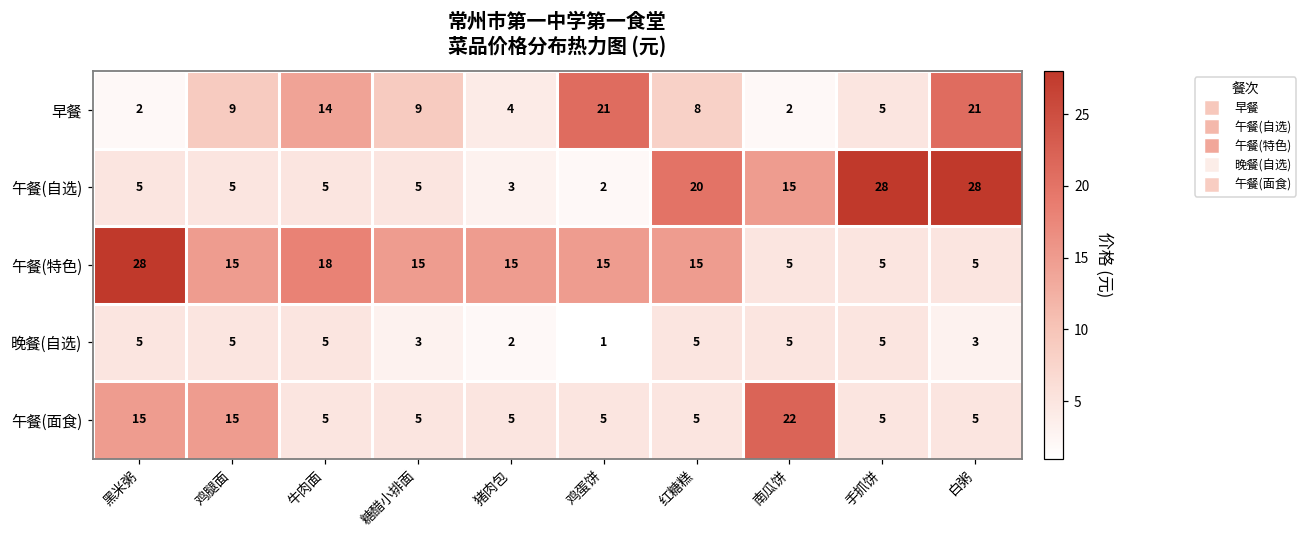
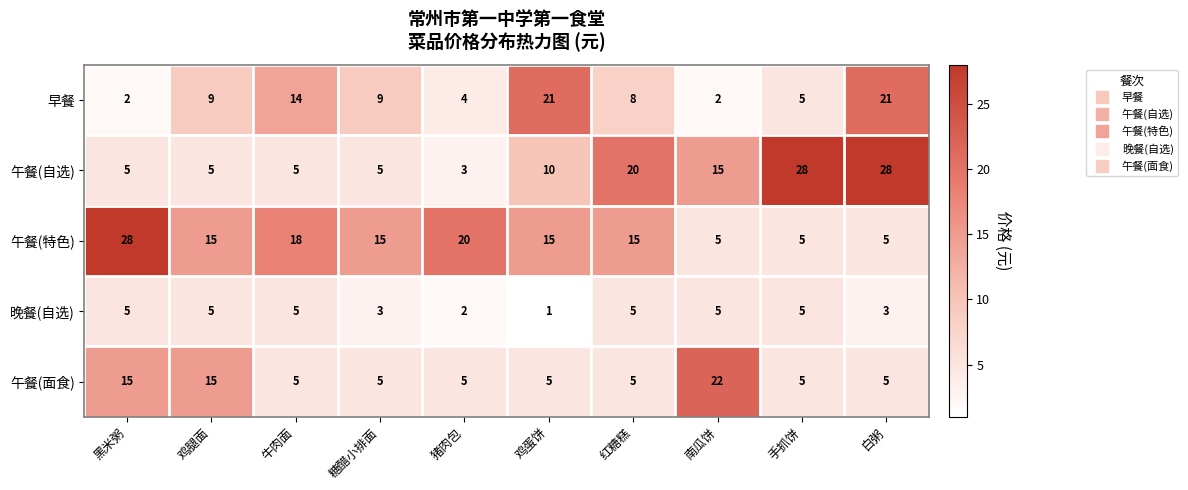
午餐(自选), 鸡蛋饼: 2 -> 10
午餐(特色), 猪肉包: 15 -> 20
